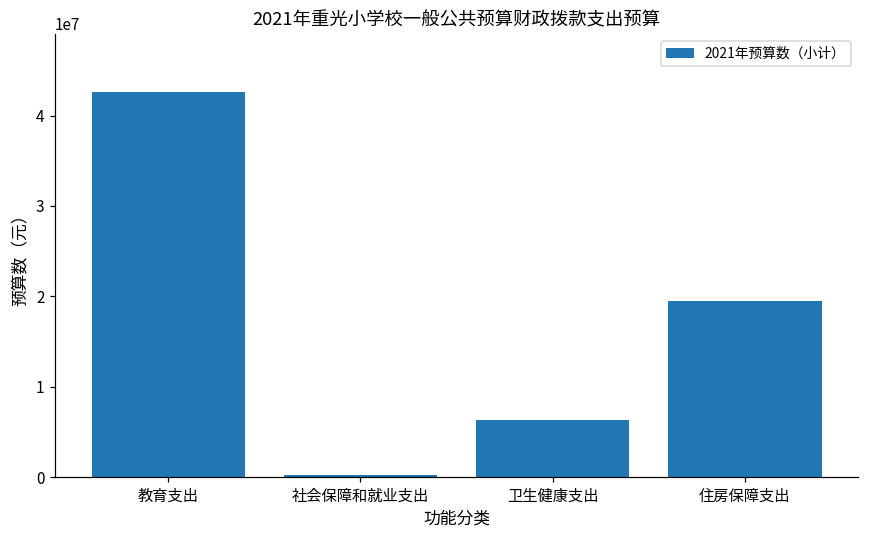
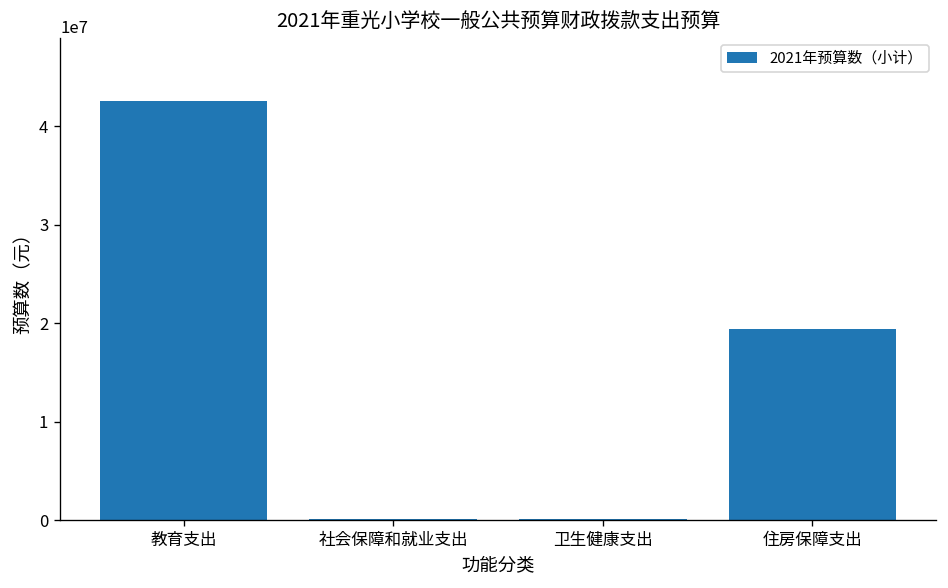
卫生健康支出: 6000000 -> 0
